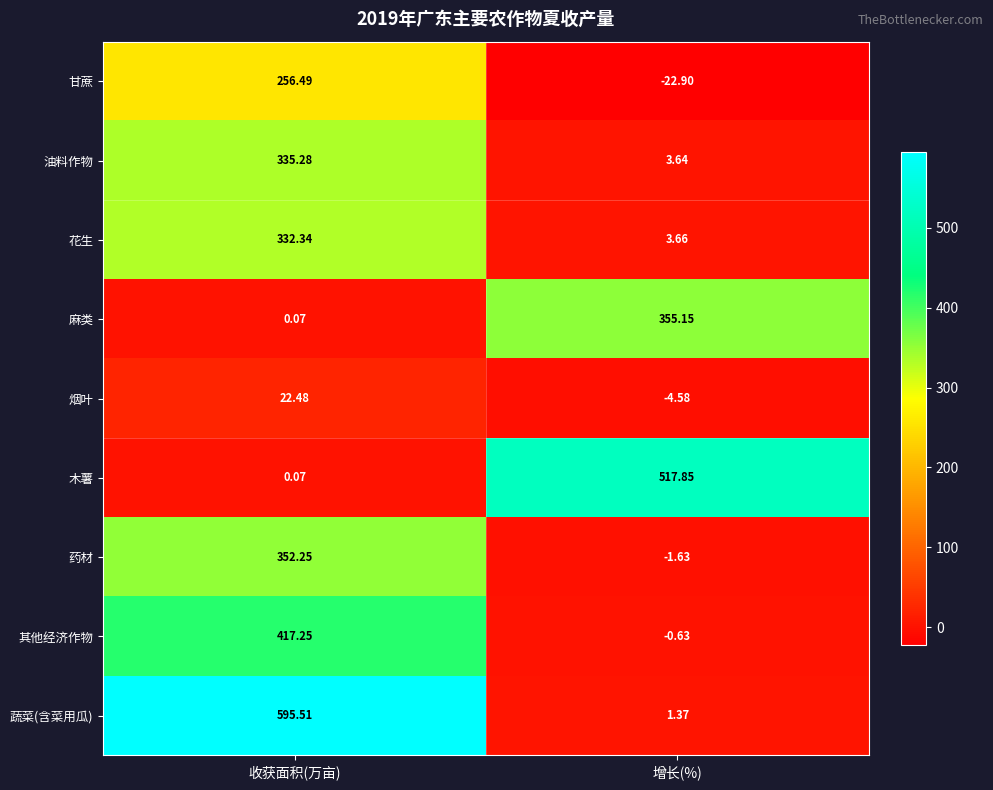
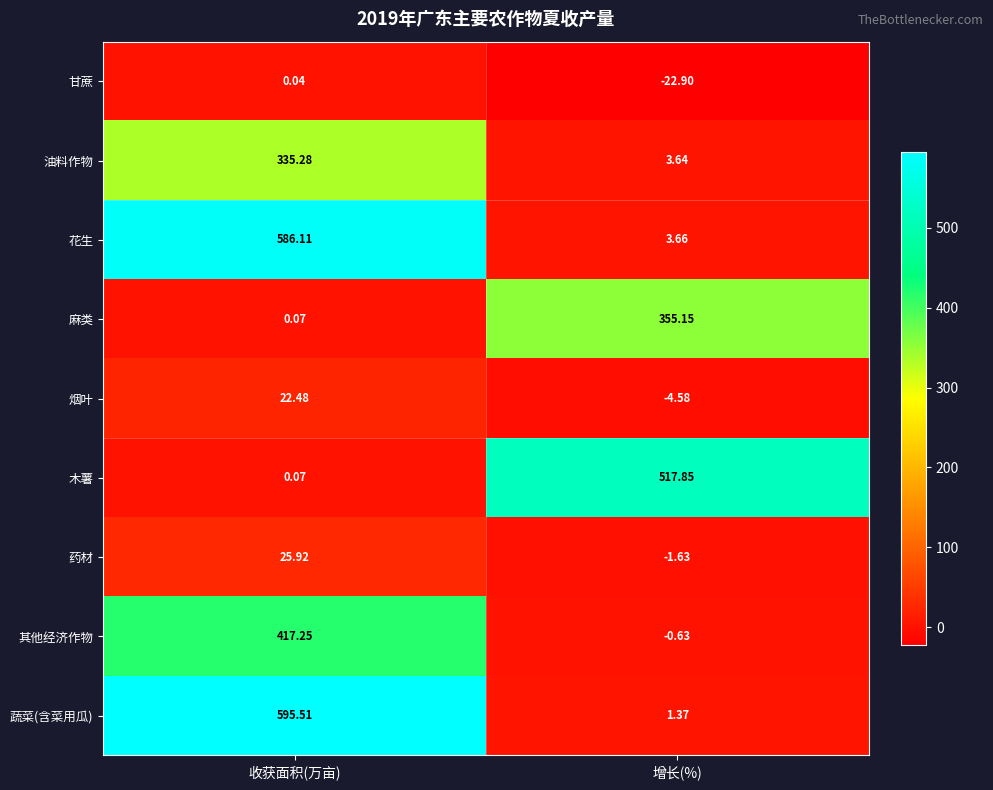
甘蔗, 收获面积(万亩): 256.49 -> 0.04
花生, 收获面积(万亩): 332.34 -> 586.11
药材, 收获面积(万亩): 352.25 -> 25.92
